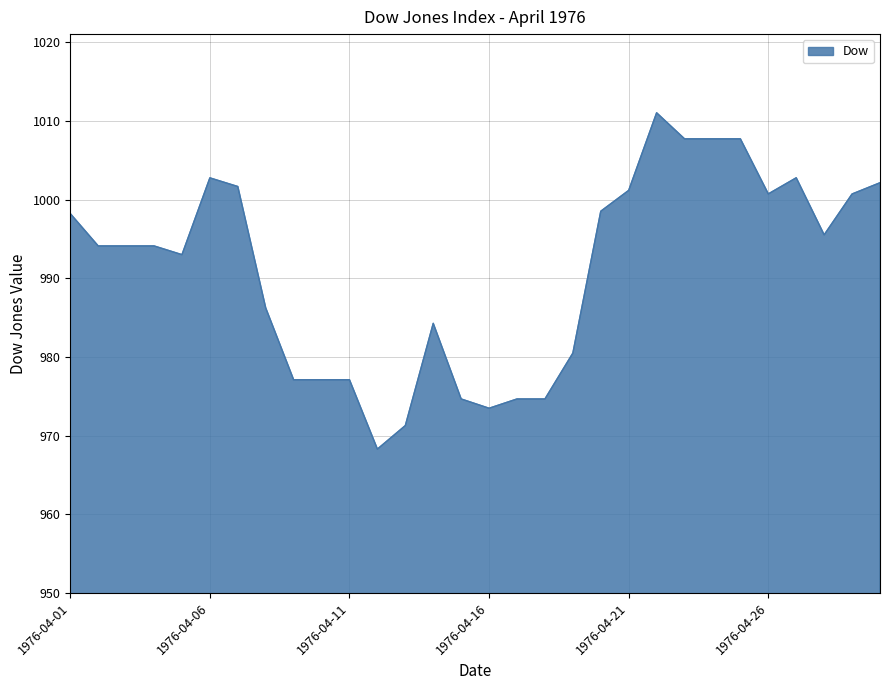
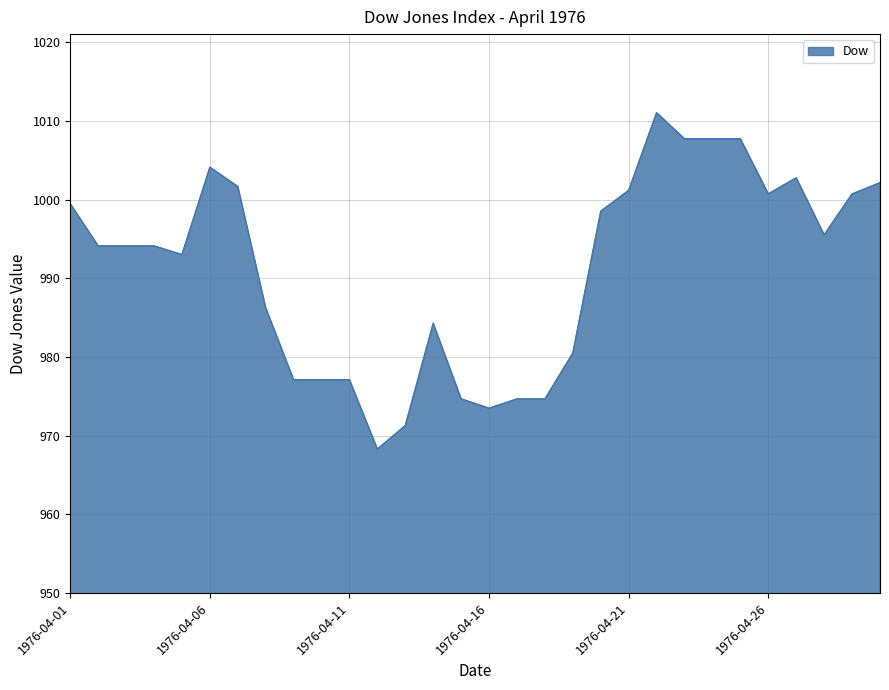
1976-04-01: 998 -> 999
1976-04-06: 1003 -> 1004
